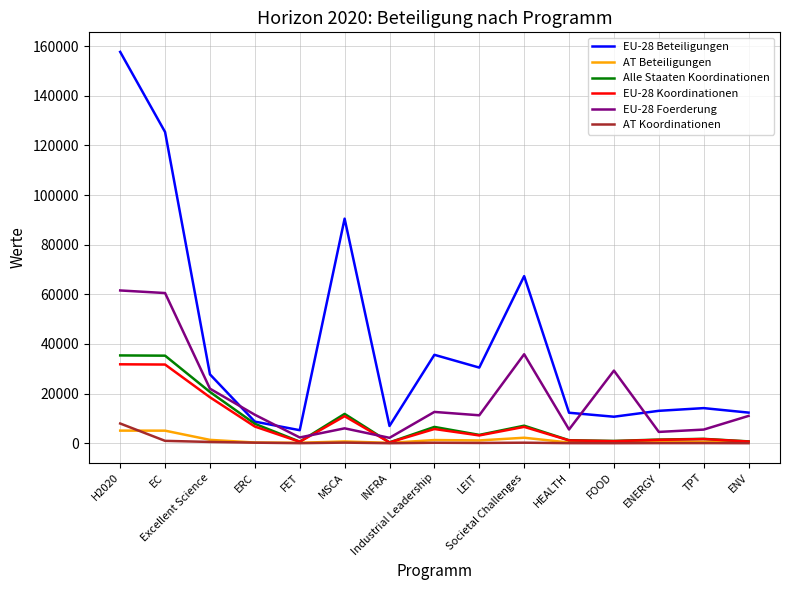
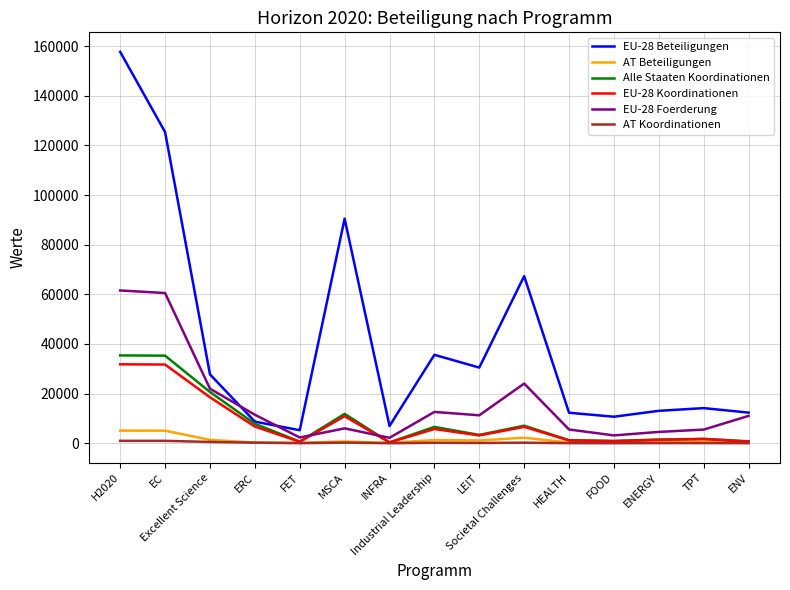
AT Koordinationen, H2020: 8000 -> 1000
EU-28 Foerderung, Societal Challenges: 36000 -> 24000
EU-28 Foerderung, FOOD: 29000 -> 3000
